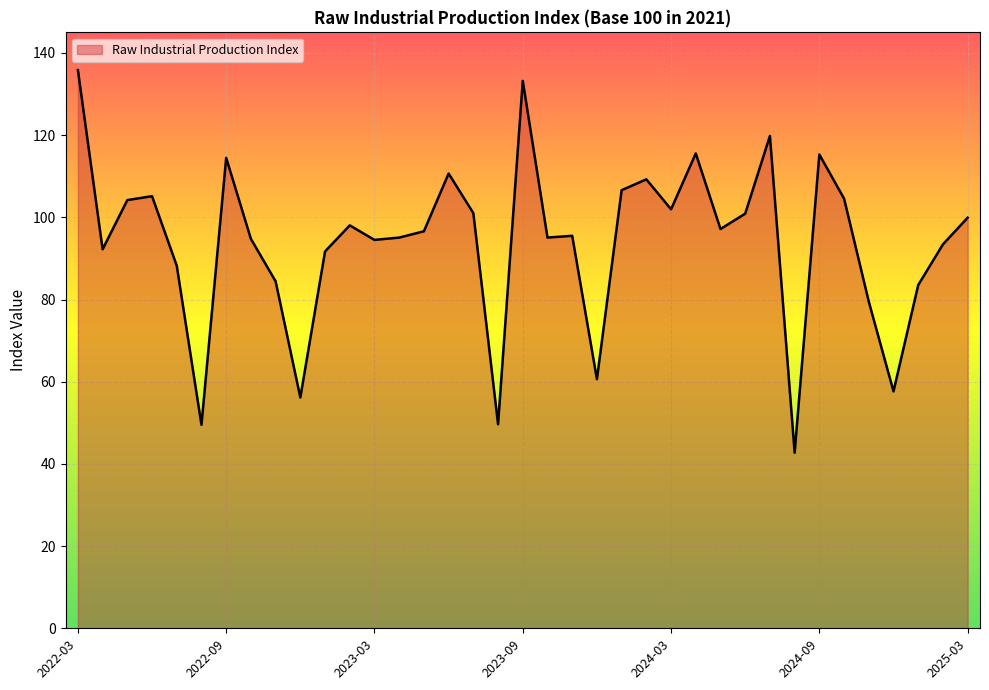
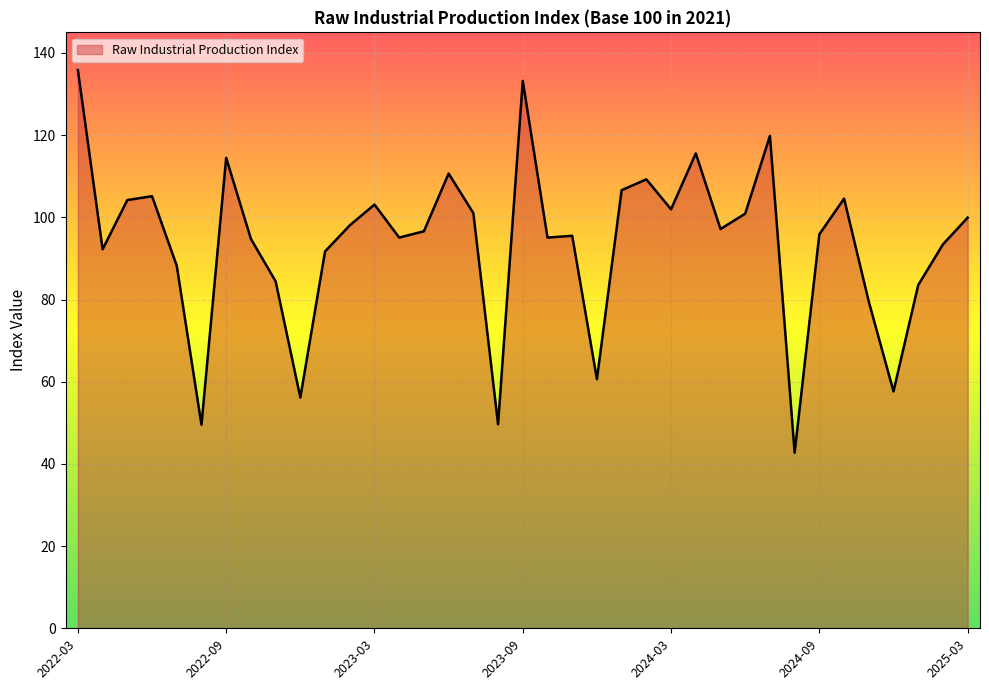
2023-03: 95 -> 103
2024-09: 115 -> 96
